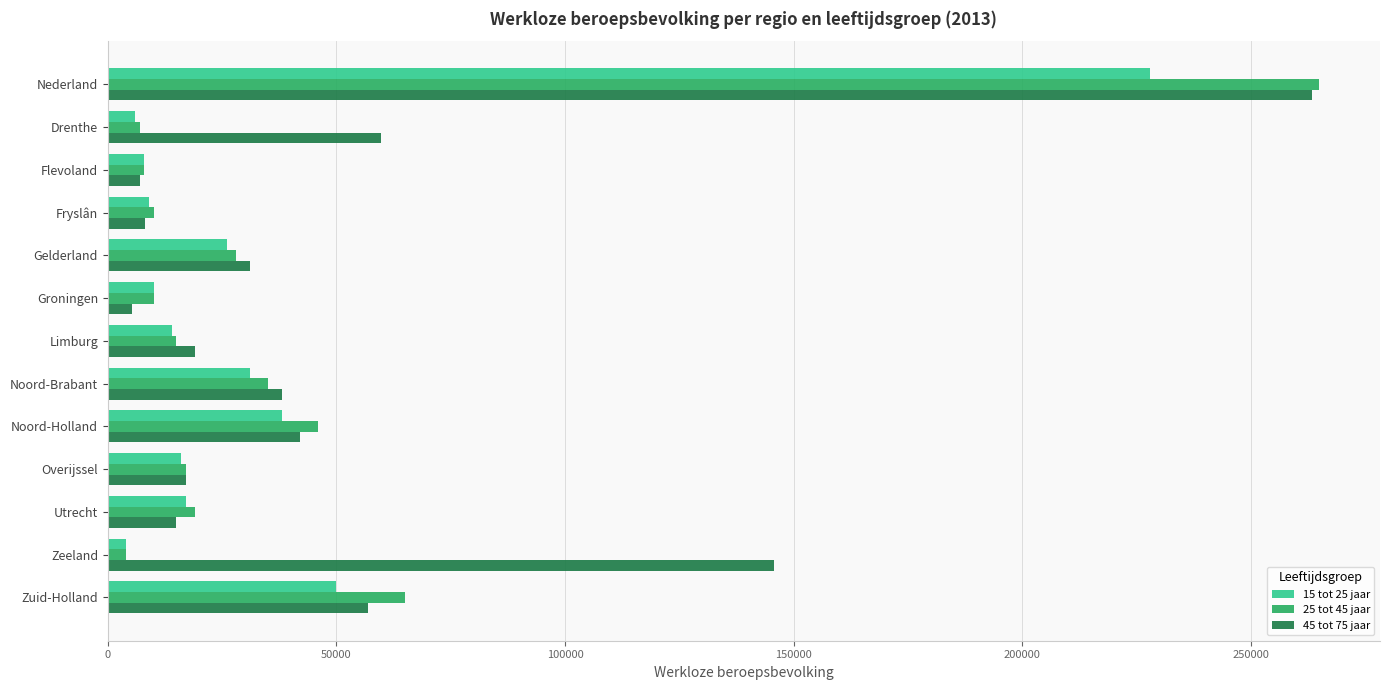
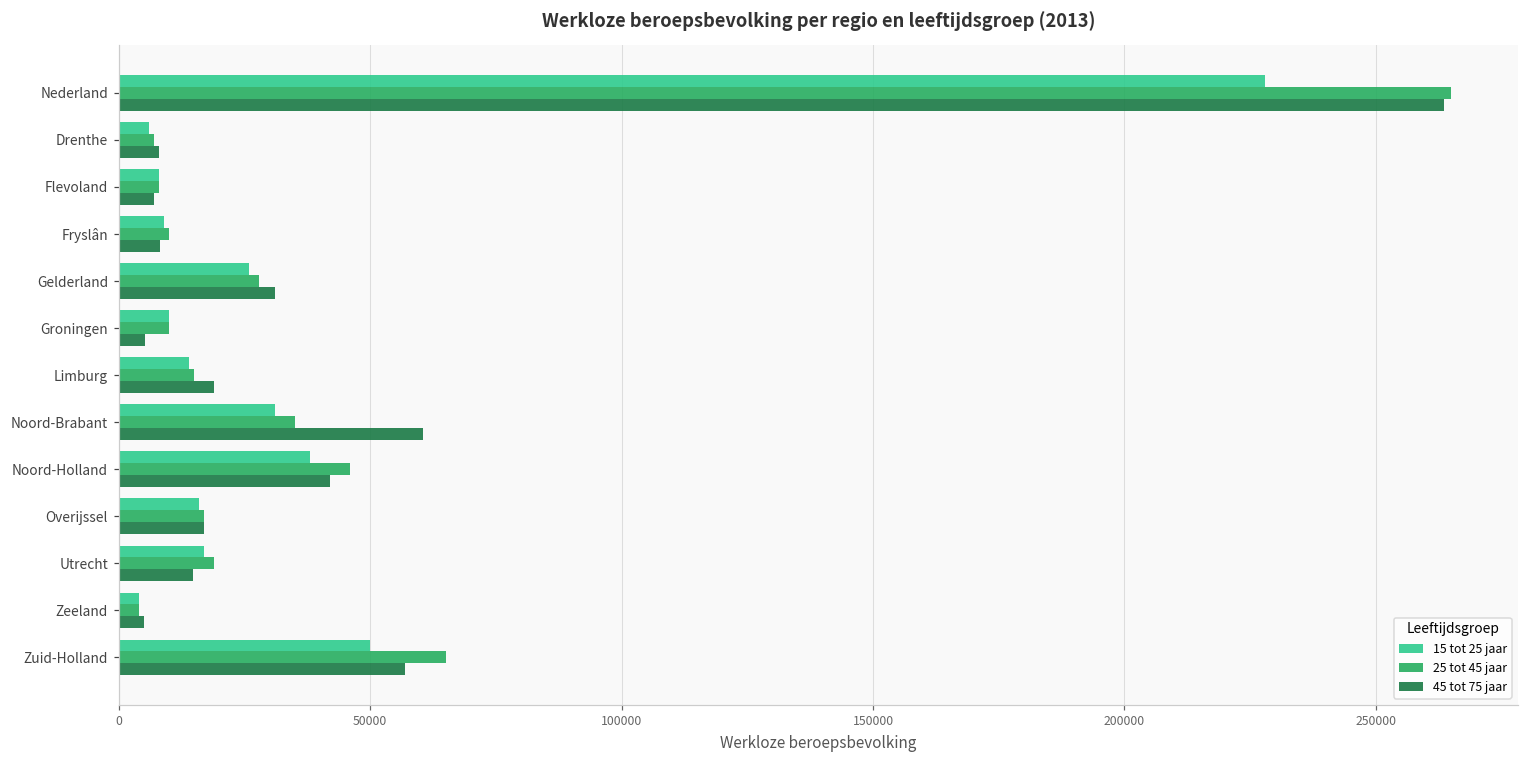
45 tot 75 jaar, Drenthe: 60000 -> 8000
45 tot 75 jaar, Noord-Brabant: 38000 -> 61000
45 tot 75 jaar, Zeeland: 146000 -> 5000
